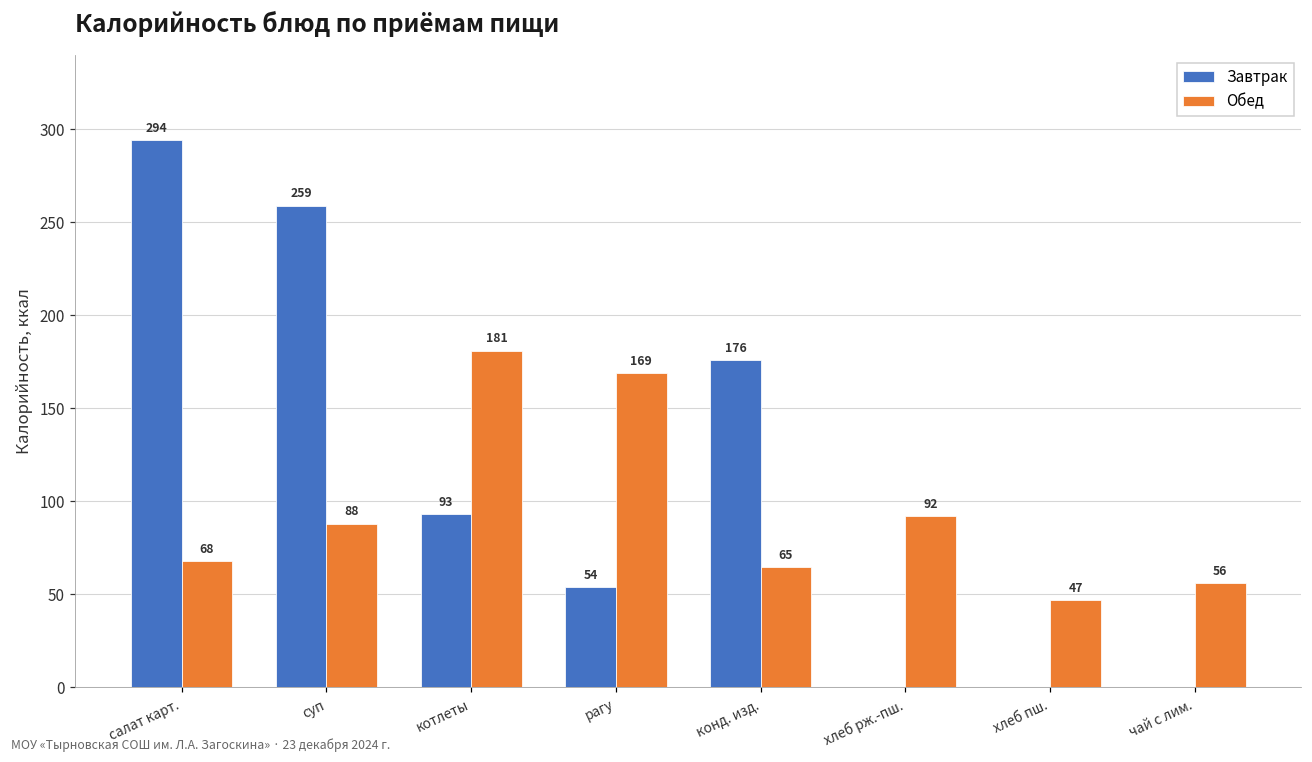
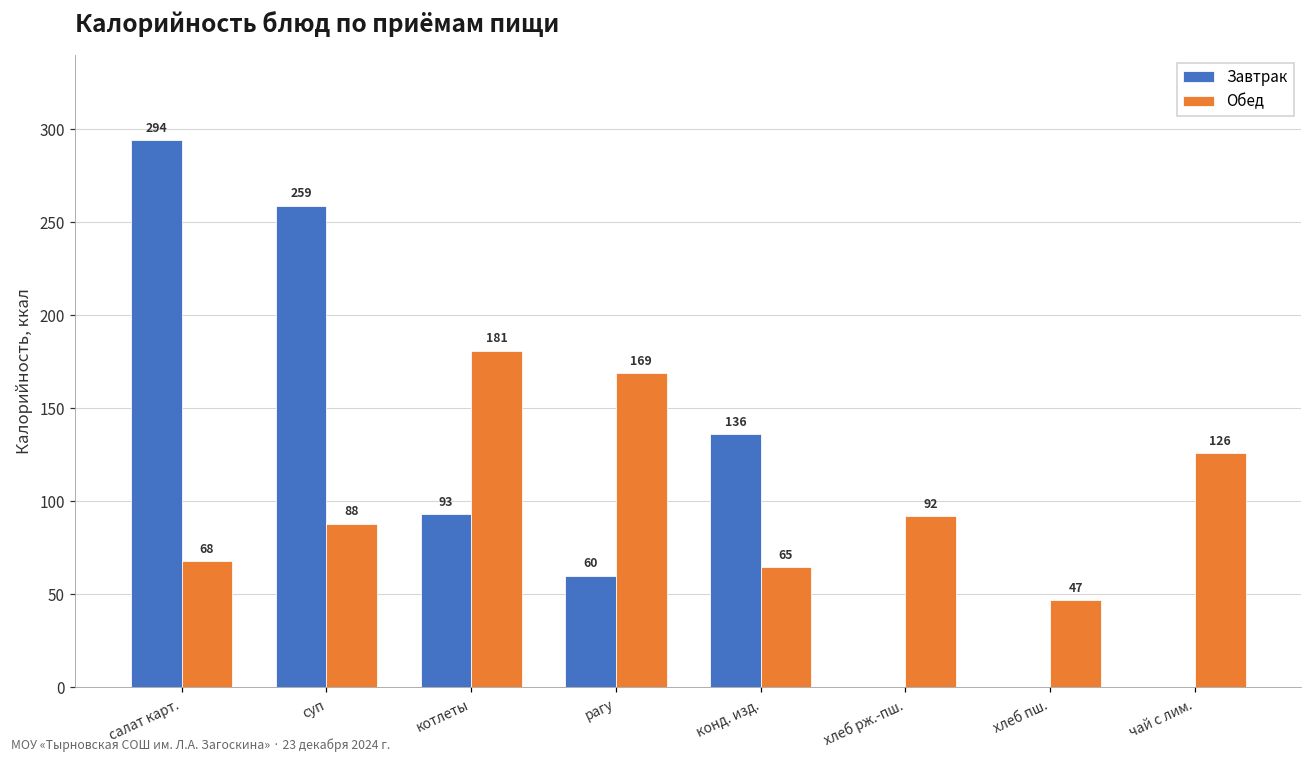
Завтрак, рагу: 54 -> 60
Завтрак, конд. изд.: 176 -> 136
Обед, чай с лим.: 56 -> 126
